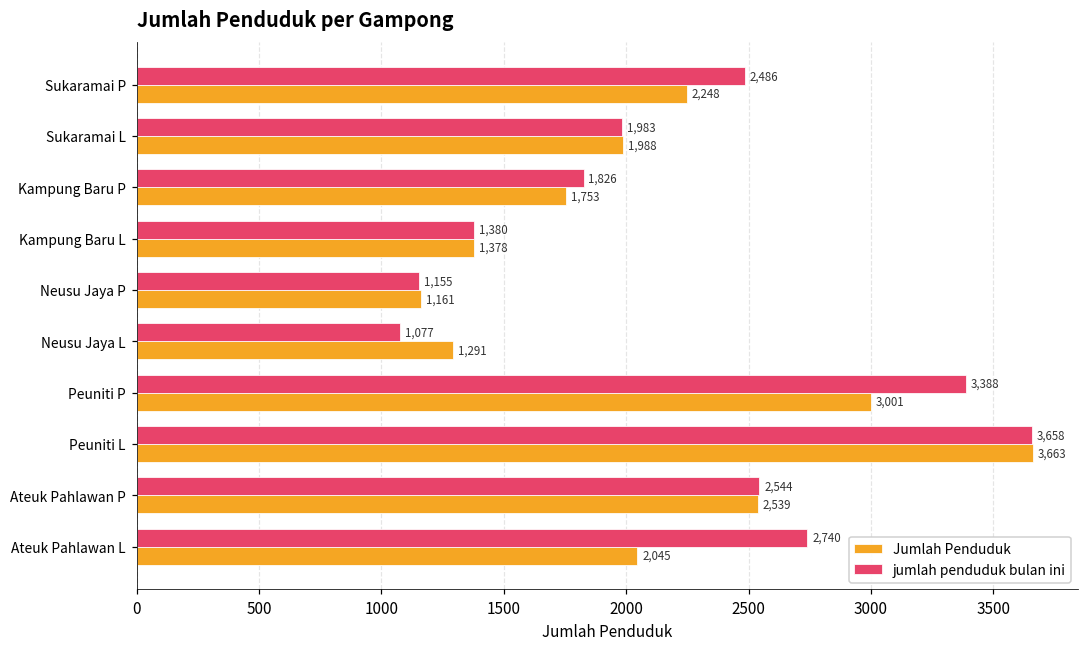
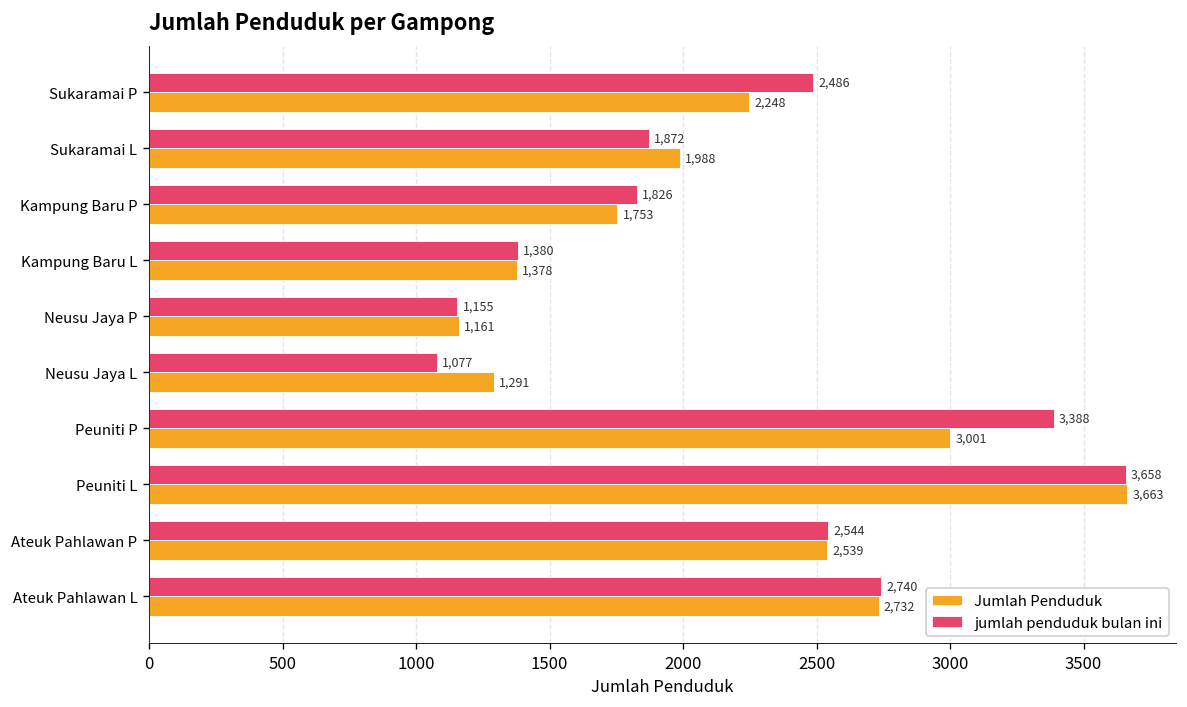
jumlah penduduk bulan ini, Sukaramai L: 1,983 -> 1,872
Jumlah Penduduk, Ateuk Pahlawan L: 2,045 -> 2,732
